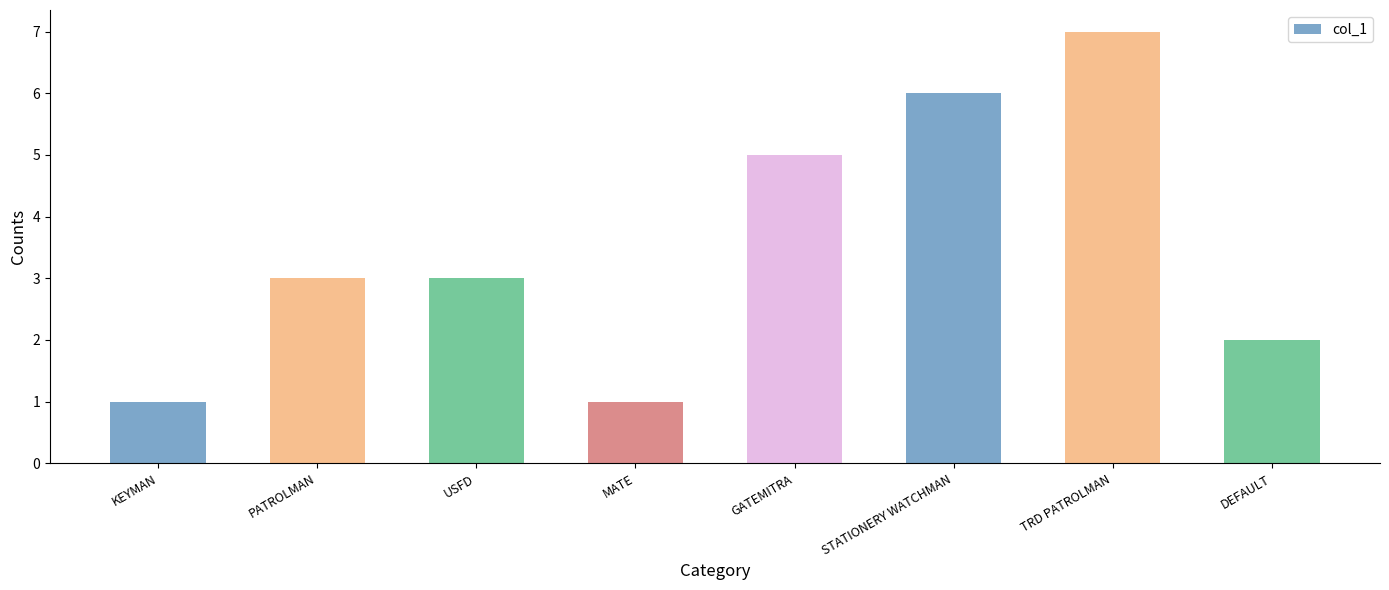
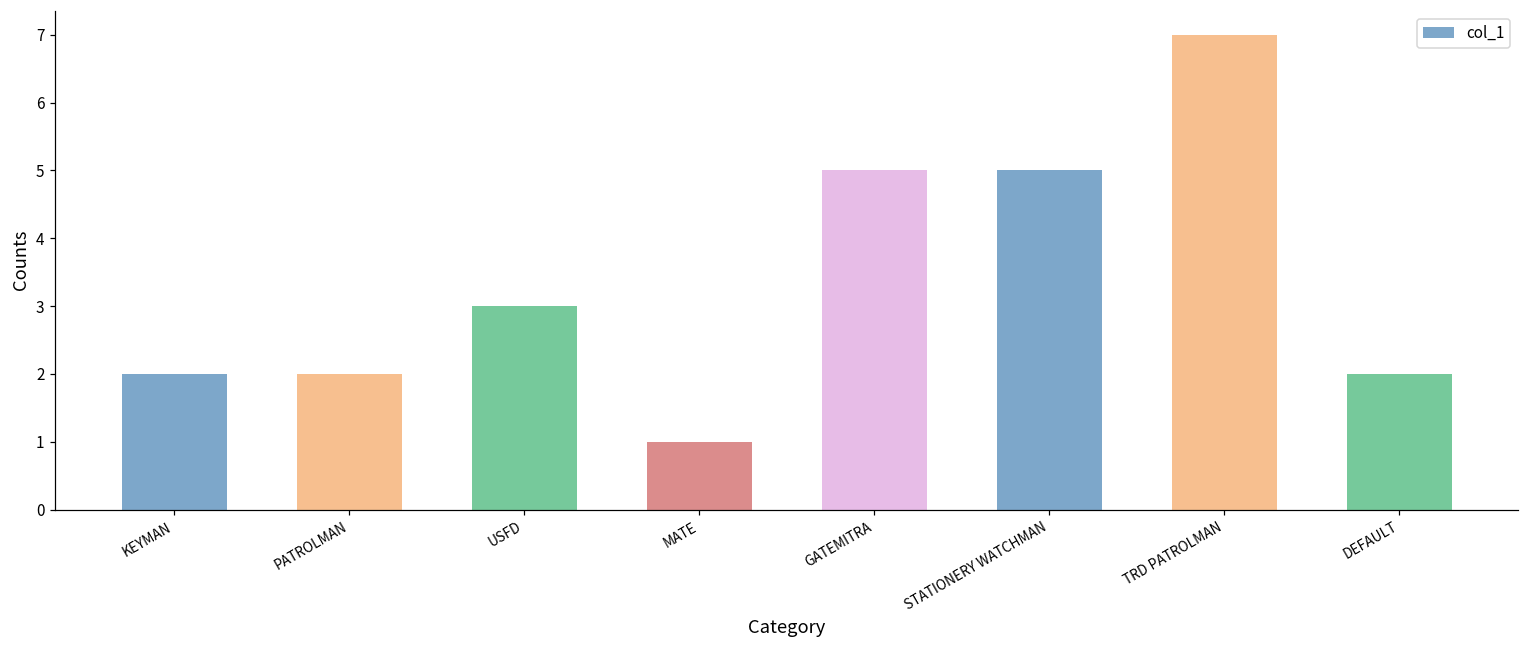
KEYMAN: 1 -> 2
PATROLMAN: 3 -> 2
STATIONERY WATCHMAN: 6 -> 5
